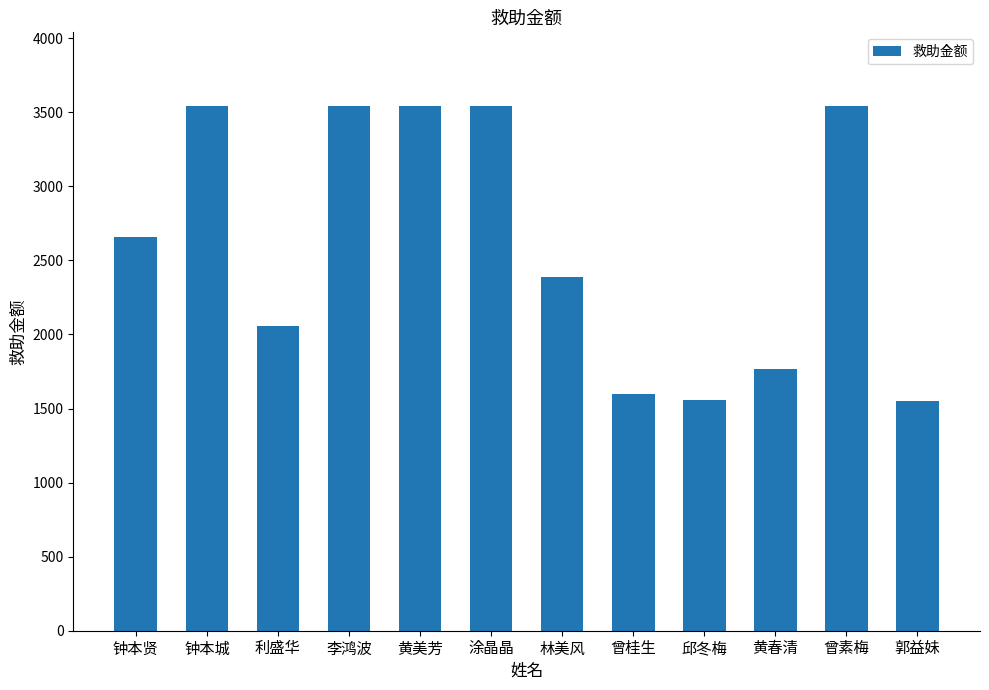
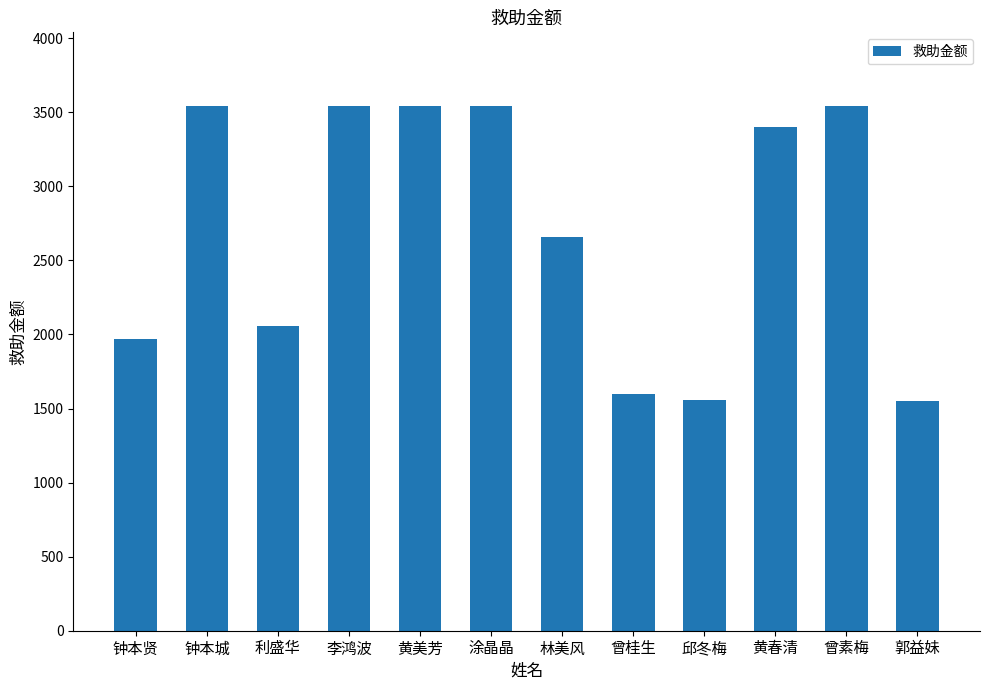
钟本贤: 2660 -> 1970
林美风: 2390 -> 2660
黄春清: 1770 -> 3400
